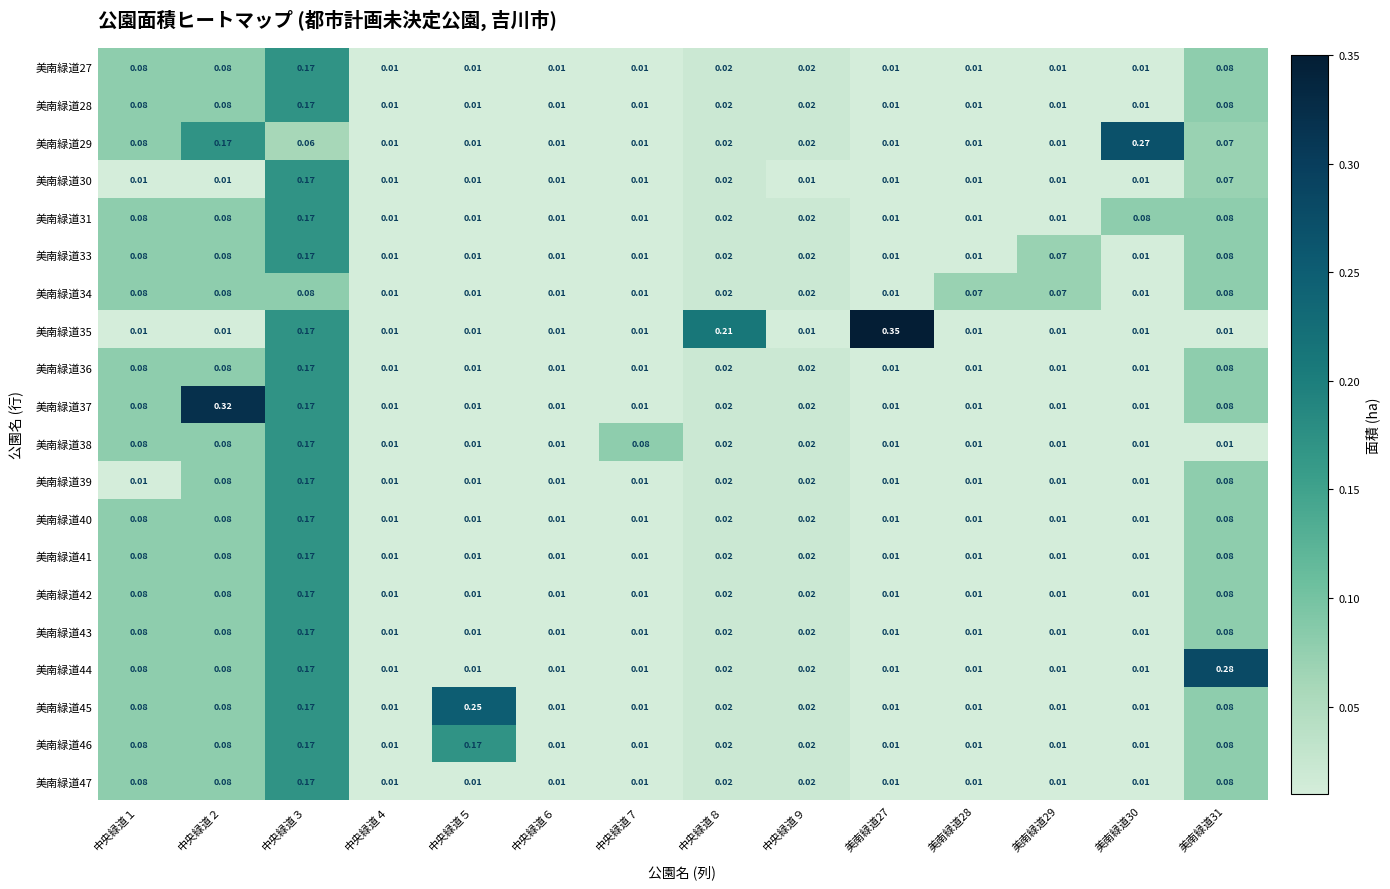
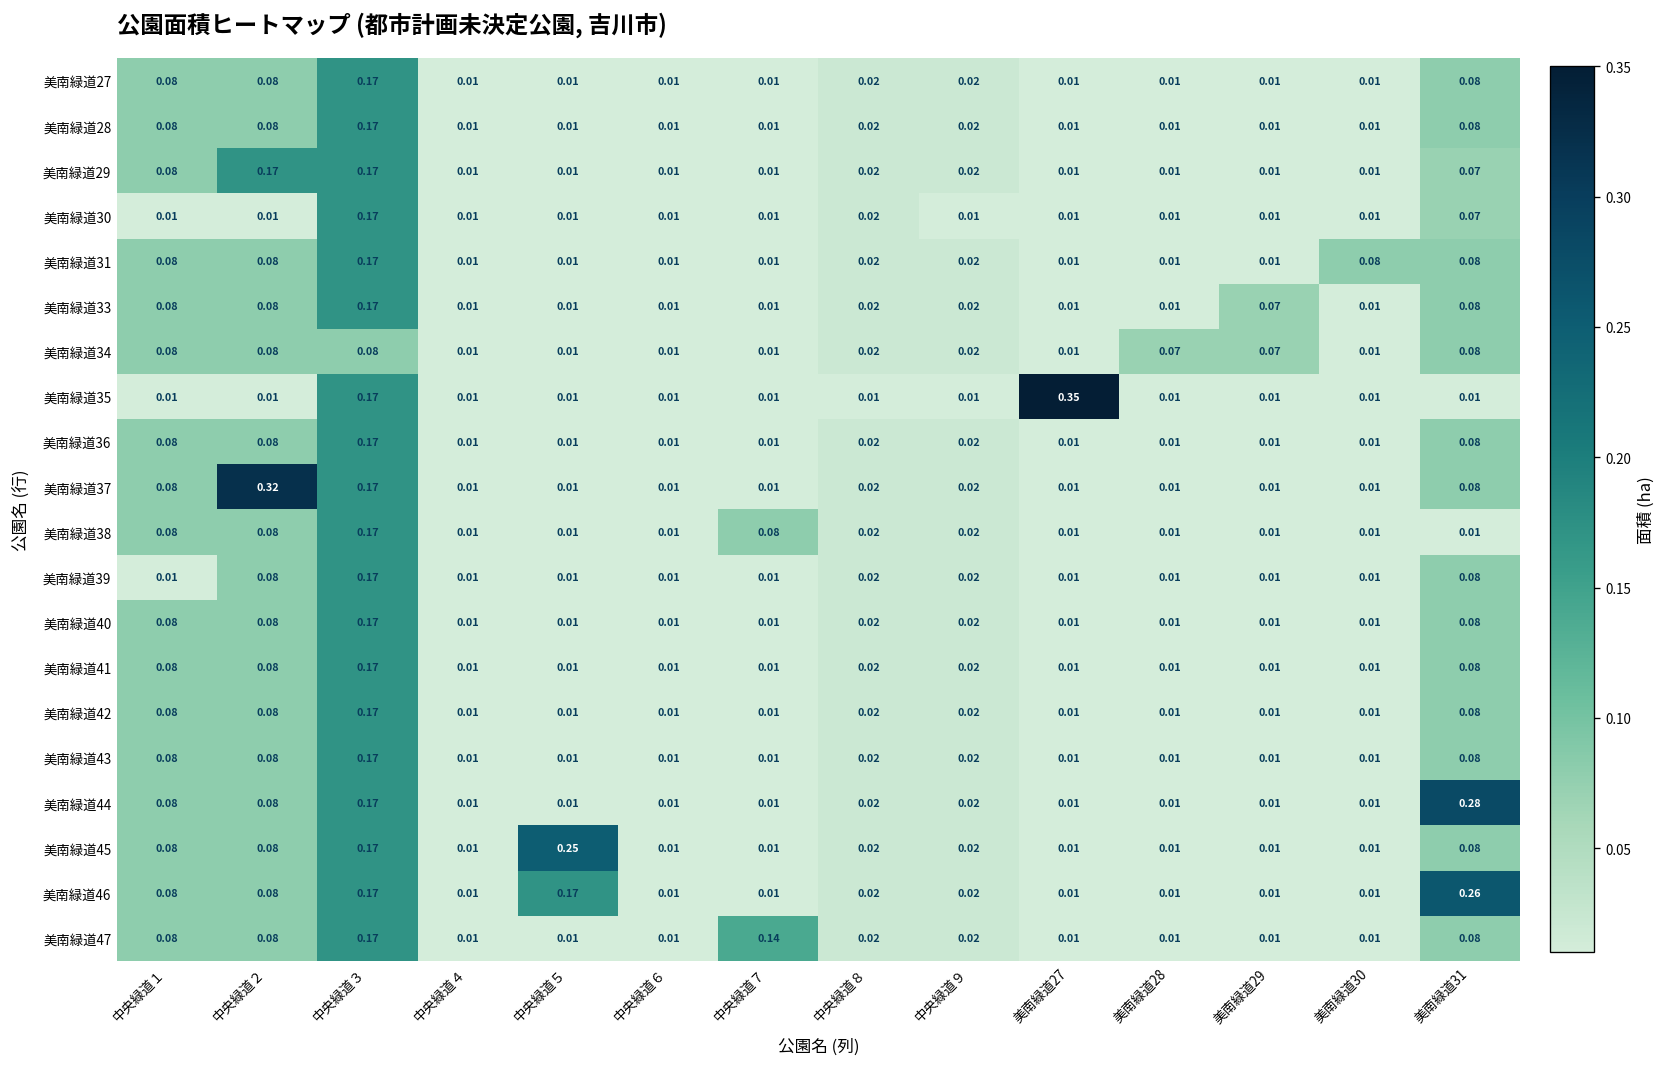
美南緑道29, 中央緑道３: 0.06 -> 0.17
美南緑道29, 美南緑道30: 0.27 -> 0.01
美南緑道35, 中央緑道８: 0.21 -> 0.01
美南緑道46, 美南緑道31: 0.08 -> 0.26
美南緑道47, 中央緑道７: 0.01 -> 0.14
